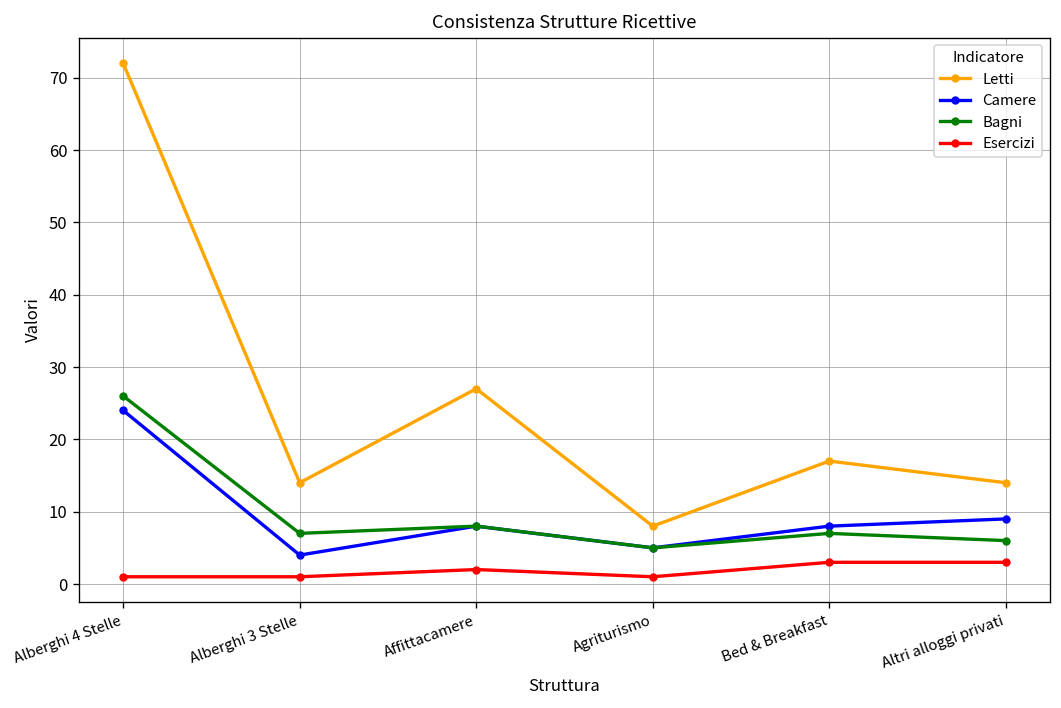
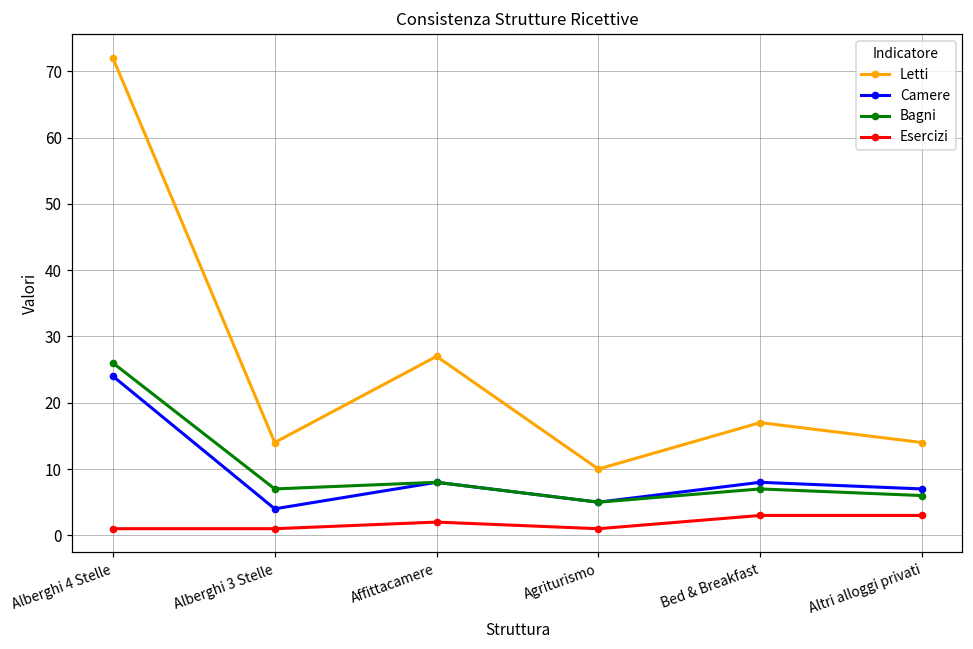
Letti, Agriturismo: 8 -> 10
Camere, Altri alloggi privati: 9 -> 7
